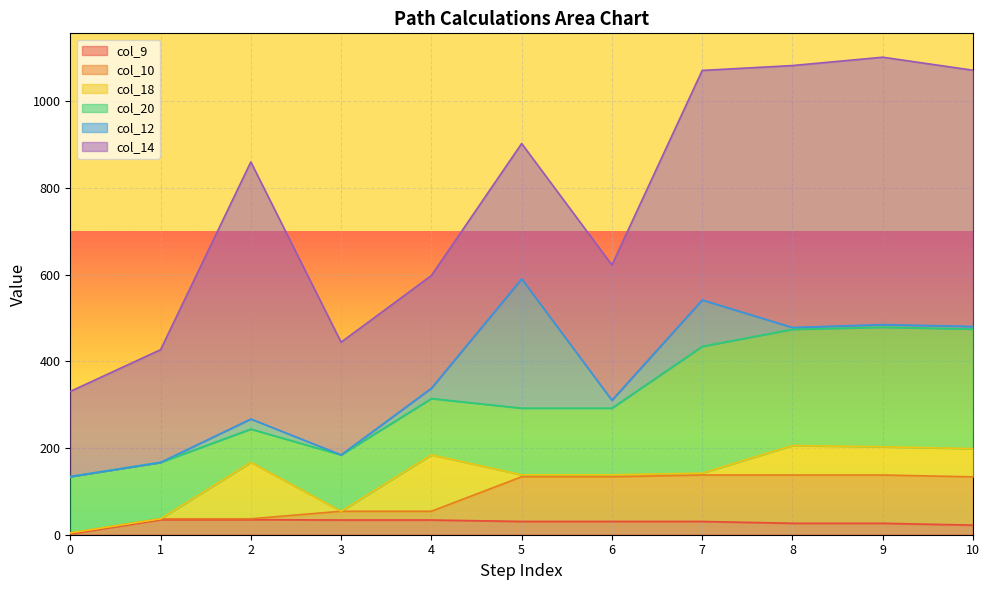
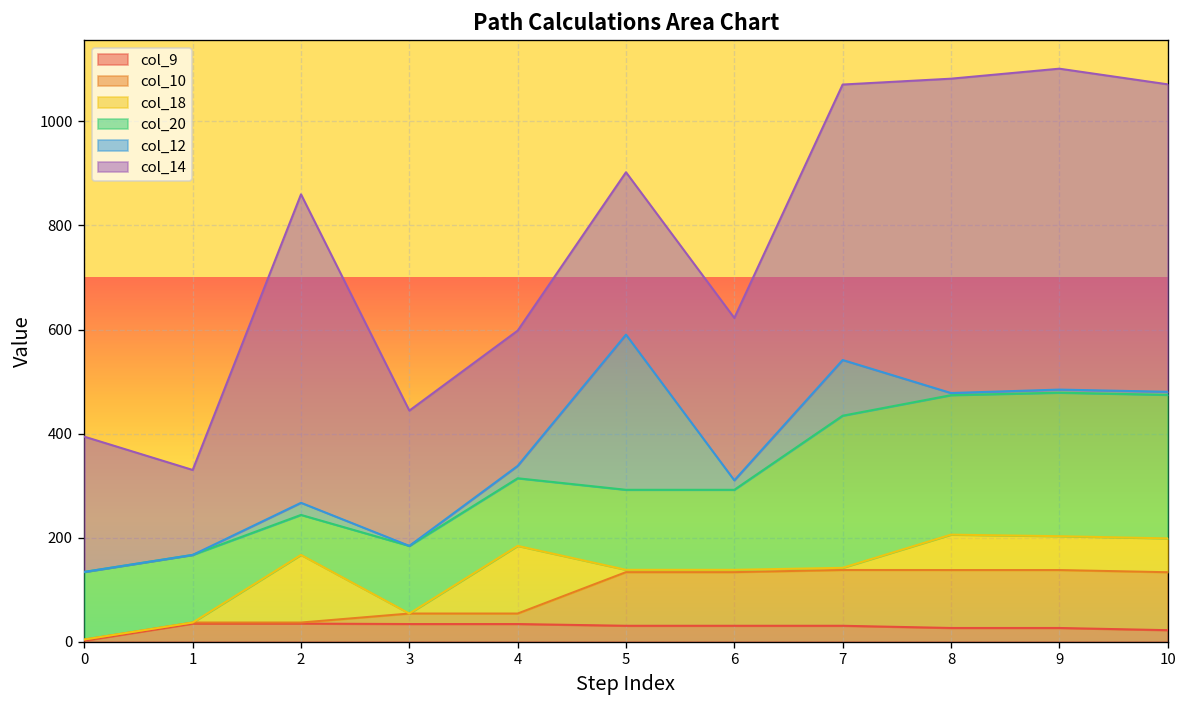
col_14, 0: 200 -> 260
col_14, 1: 260 -> 160
